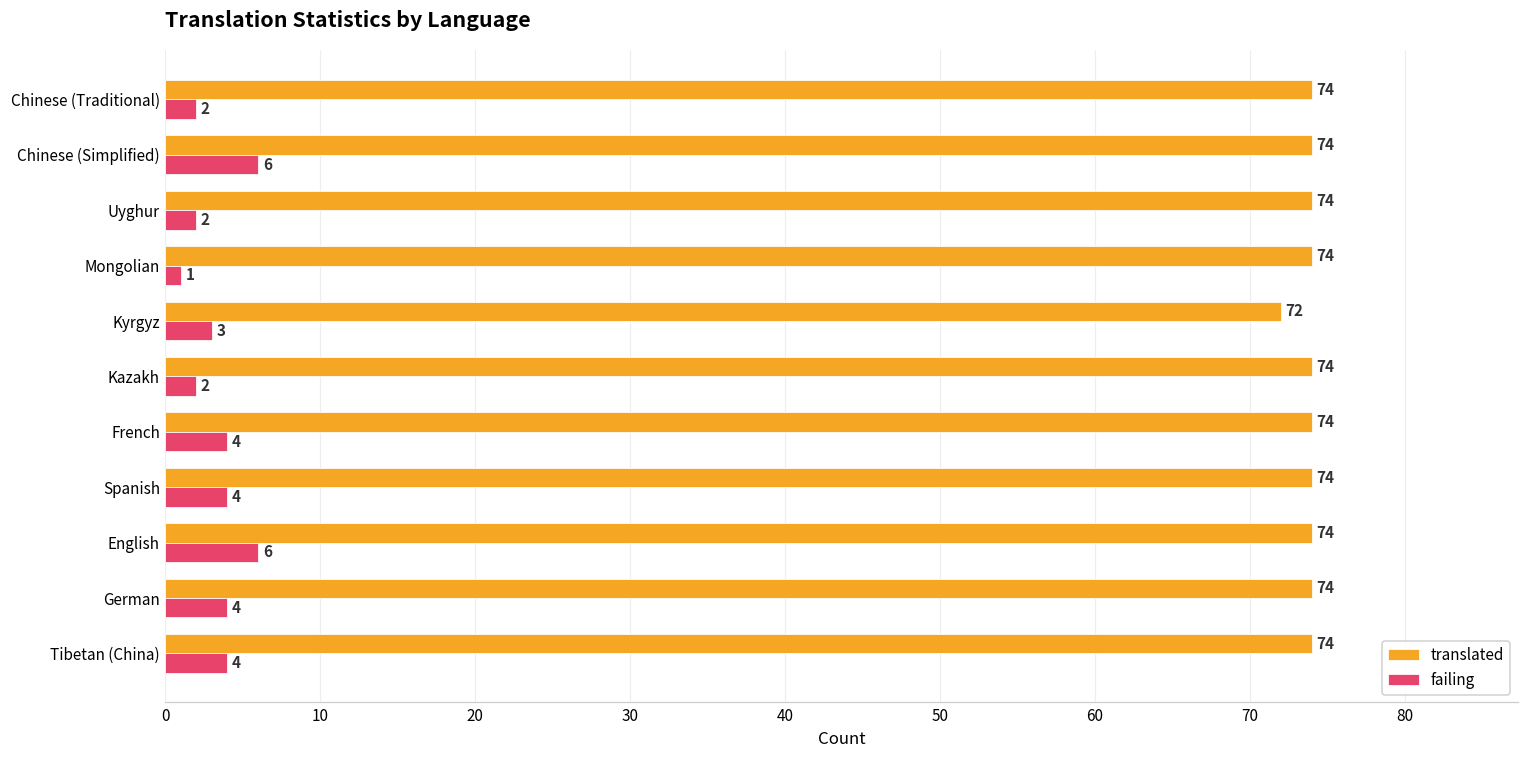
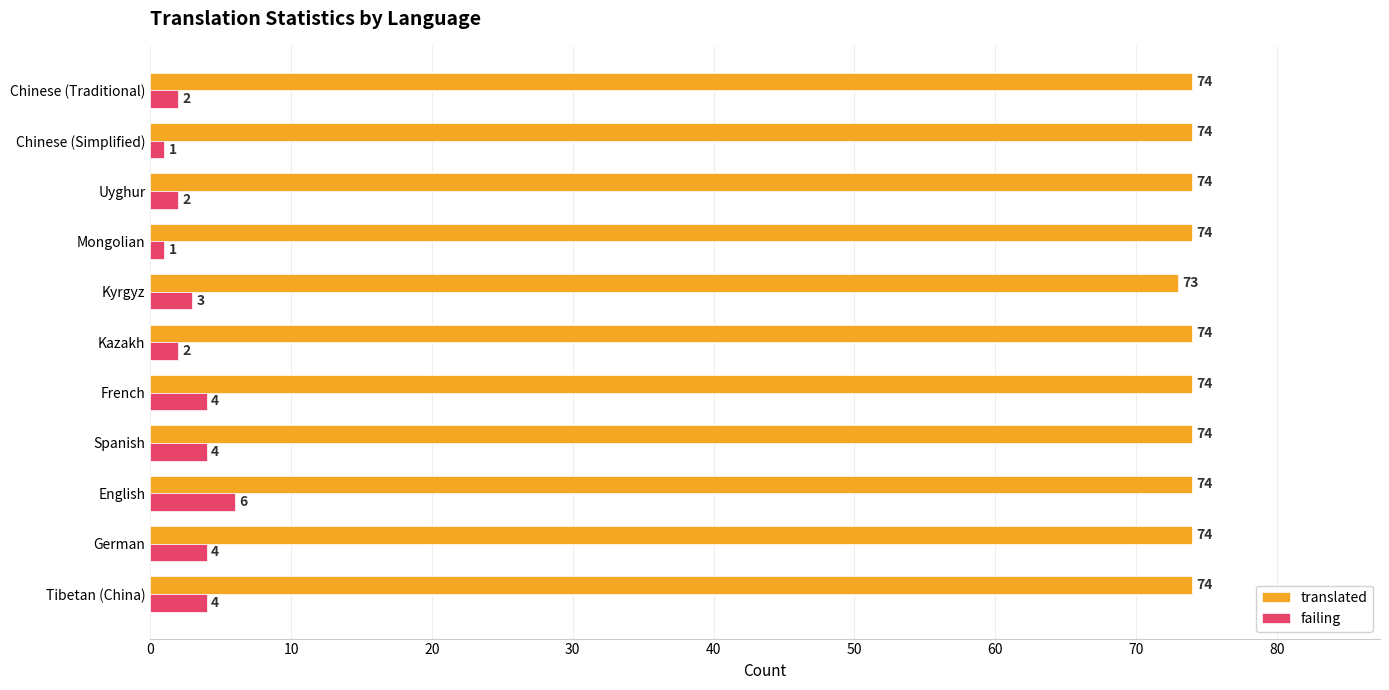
failing, Chinese (Simplified): 6 -> 1
translated, Kyrgyz: 72 -> 73
